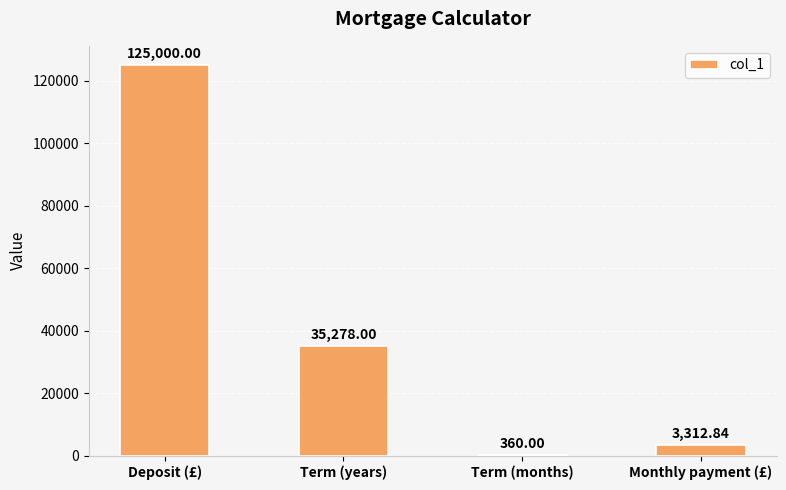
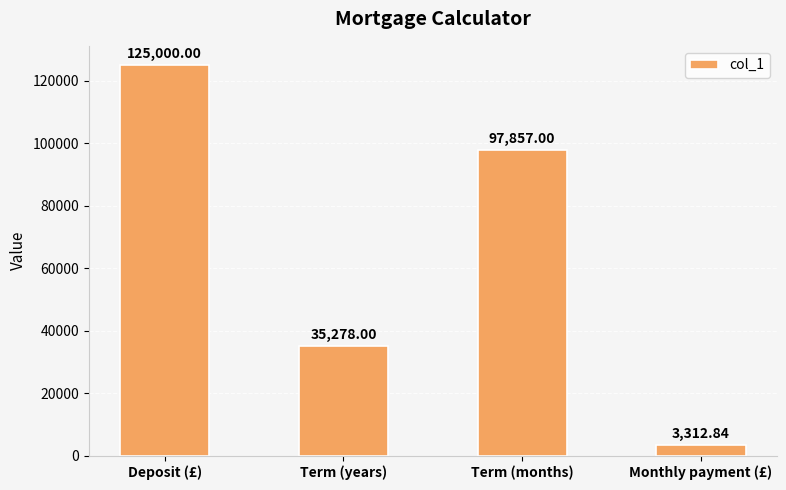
Term (months): 360.00 -> 97,857.00
